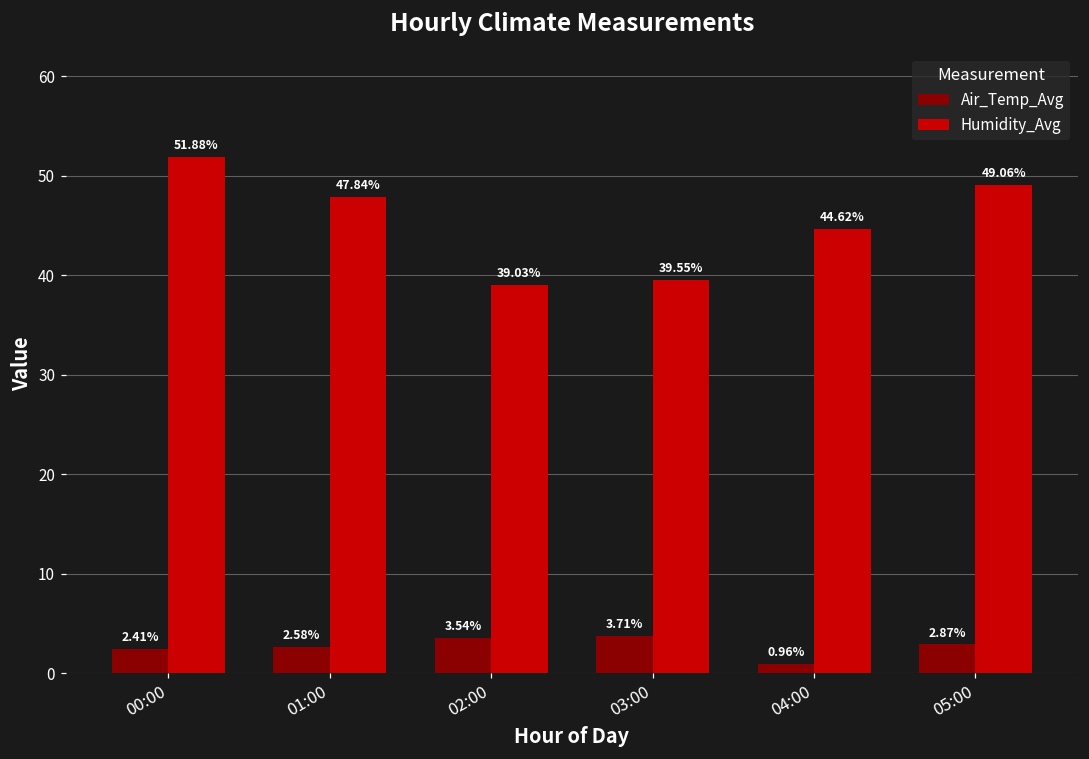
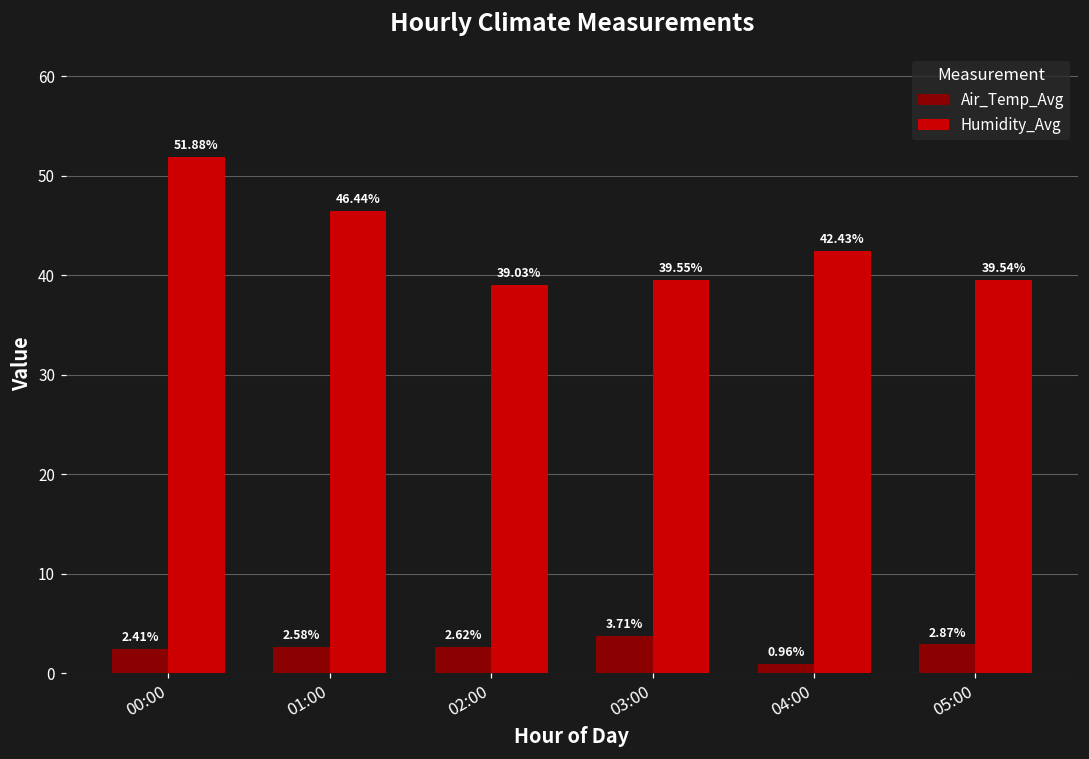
Humidity_Avg, 01:00: 47.84% -> 46.44%
Air_Temp_Avg, 02:00: 3.54% -> 2.62%
Humidity_Avg, 04:00: 44.62% -> 42.43%
Humidity_Avg, 05:00: 49.06% -> 39.54%
